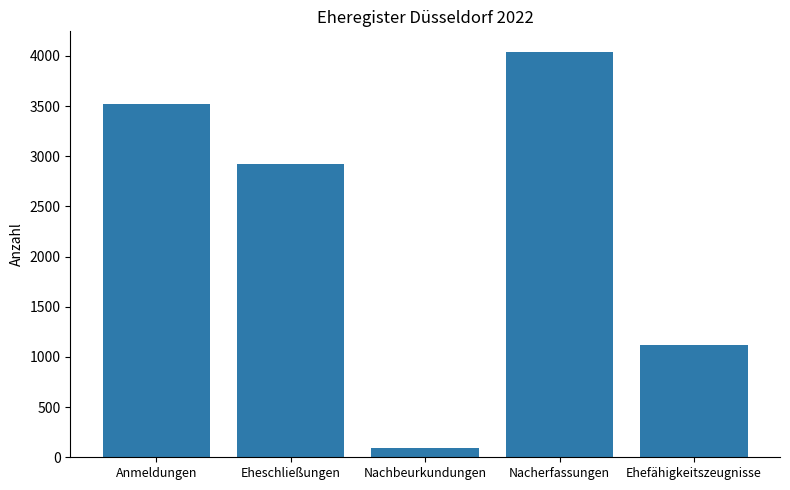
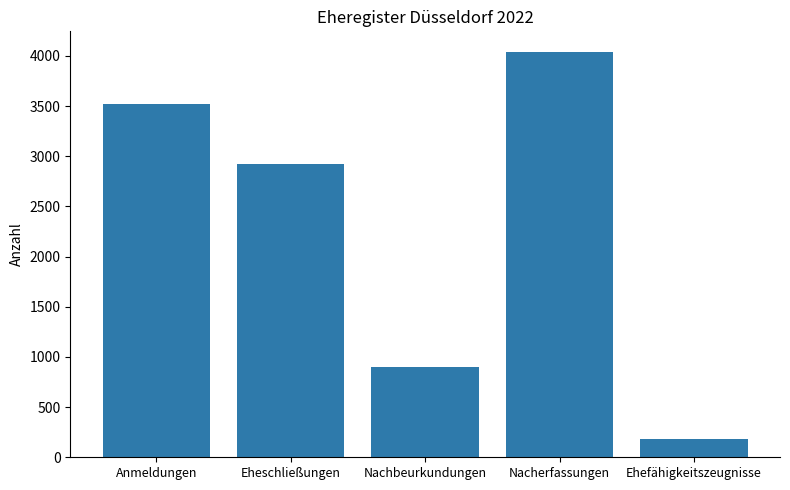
Nachbeurkundungen: 90 -> 900
Ehefähigkeitszeugnisse: 1120 -> 180
